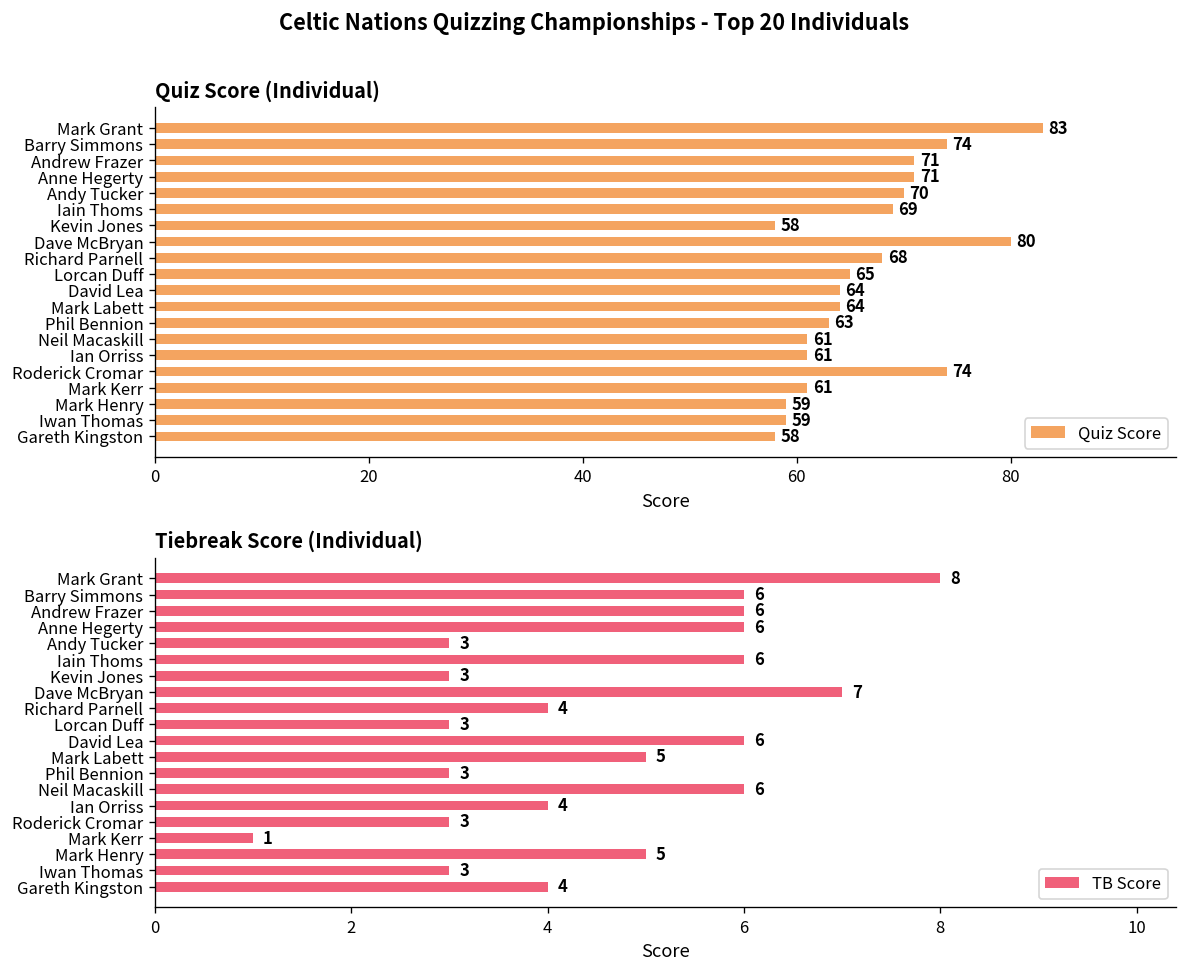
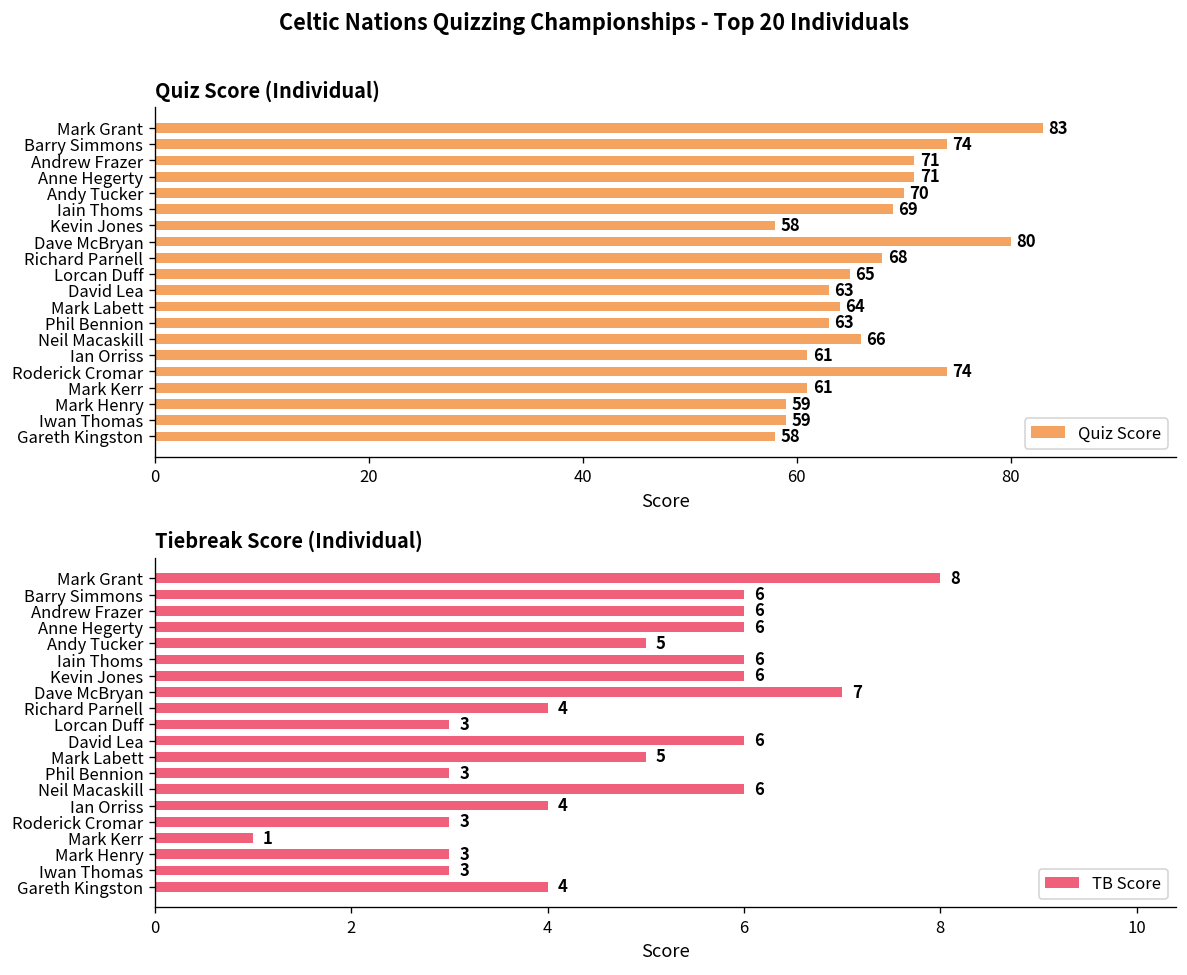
Quiz Score (Individual), David Lea: 64 -> 63
Quiz Score (Individual), Neil Macaskill: 61 -> 66
Tiebreak Score (Individual), Andy Tucker: 3 -> 5
Tiebreak Score (Individual), Kevin Jones: 3 -> 6
Tiebreak Score (Individual), Mark Henry: 5 -> 3
